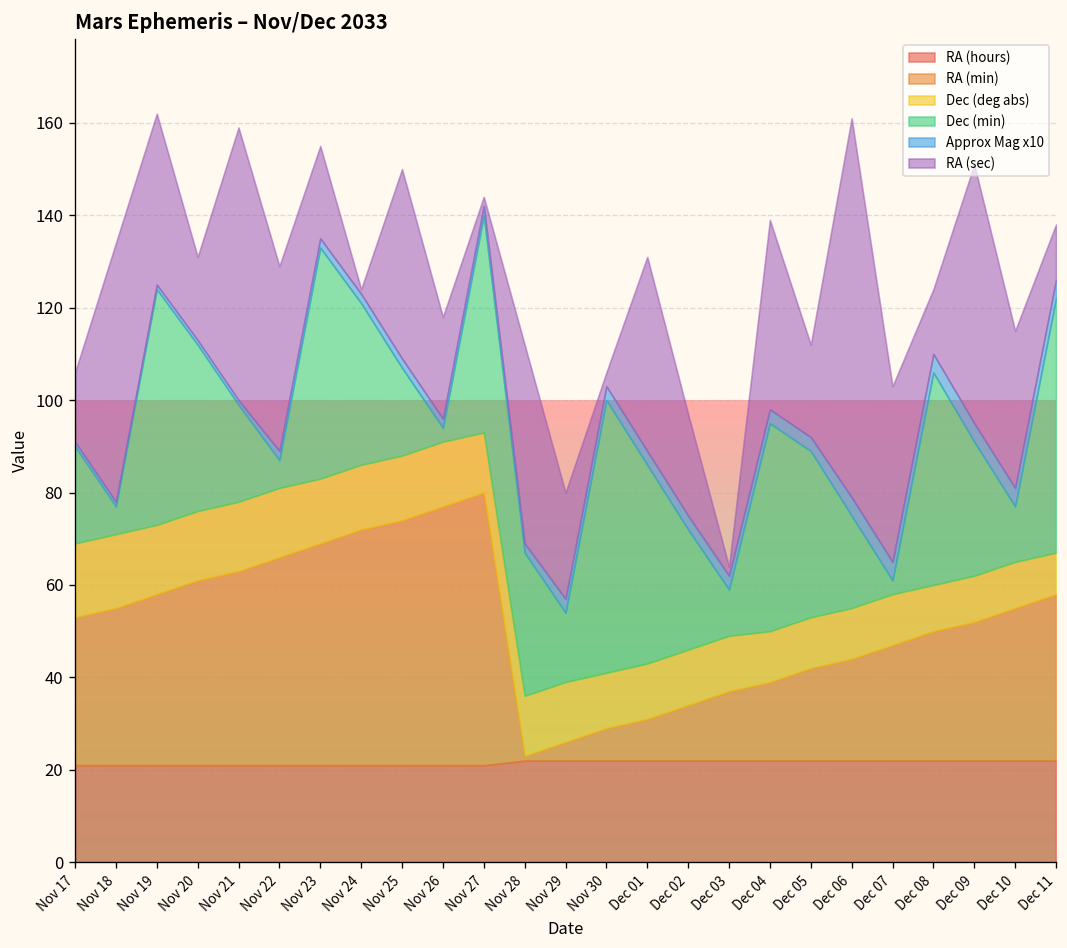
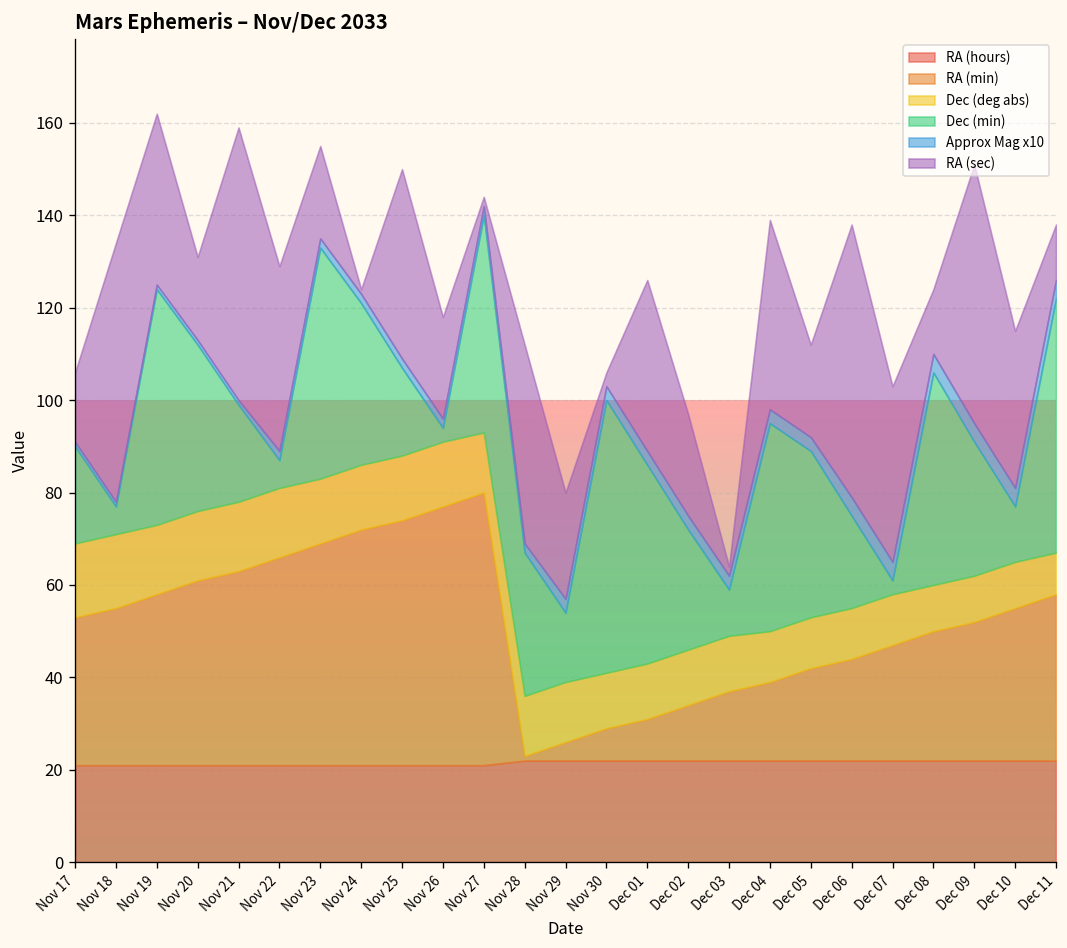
RA (sec), Dec 01: 42 -> 37
RA (sec), Dec 06: 82 -> 59
